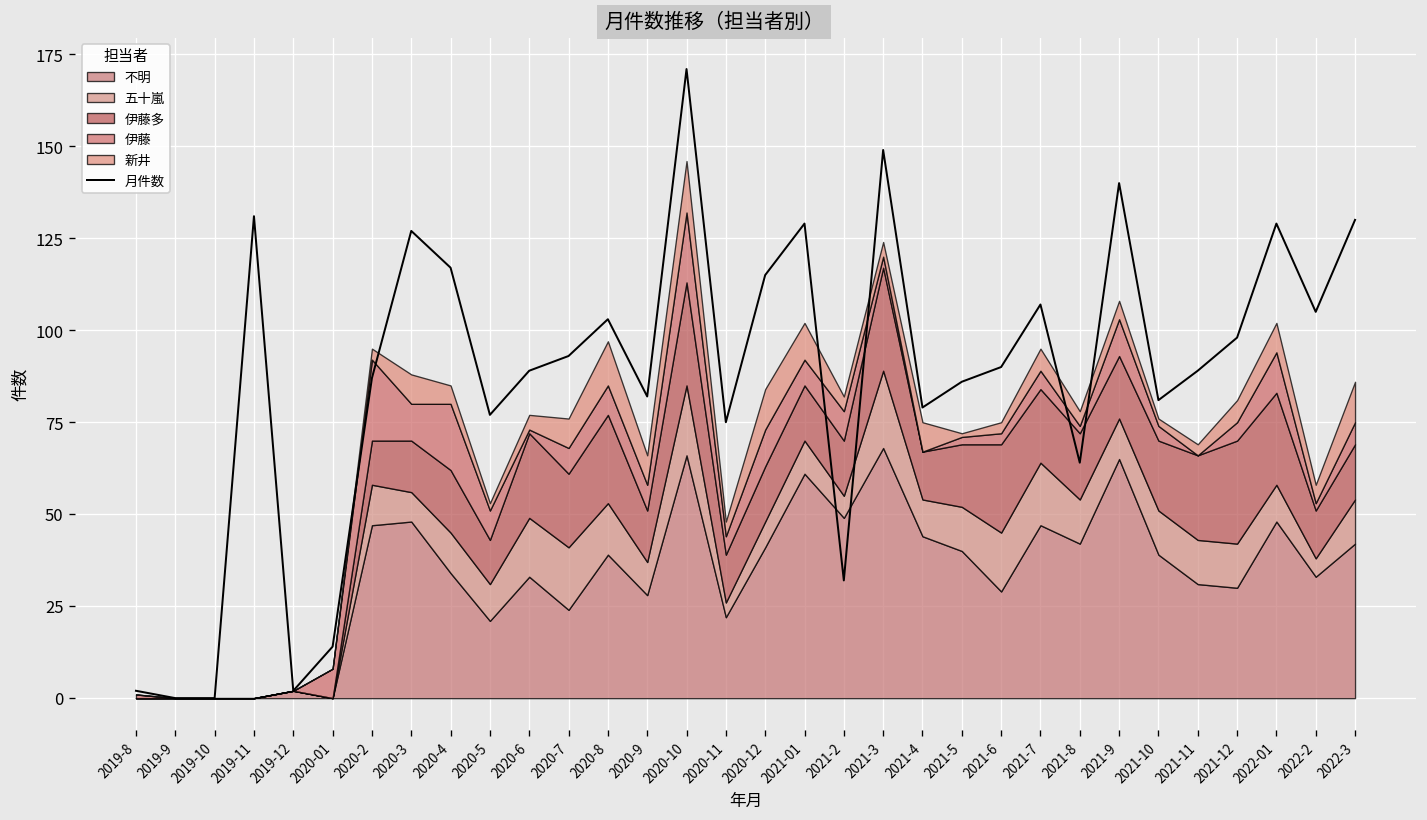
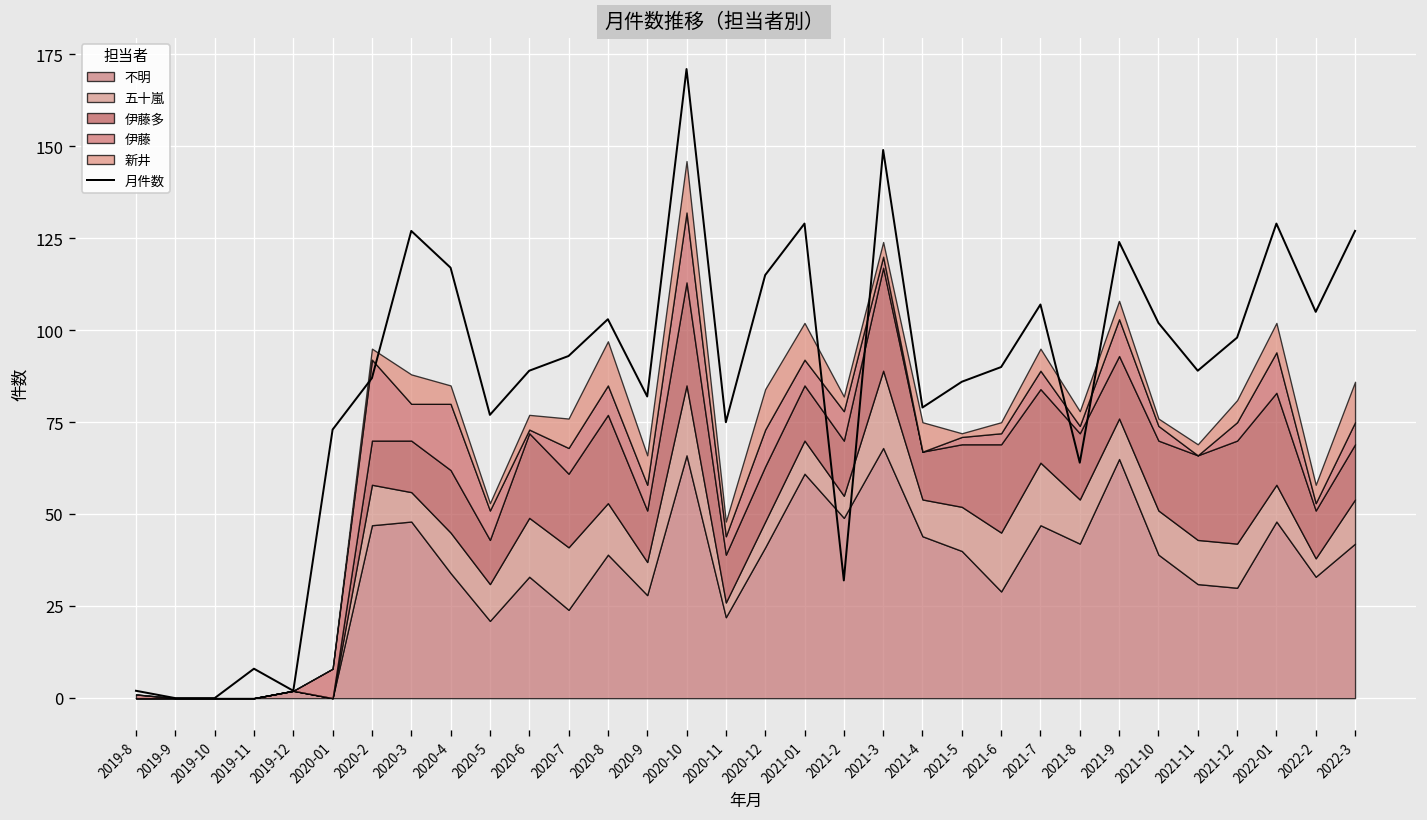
月件数, 2019-11: 131 -> 8
月件数, 2020-01: 14 -> 73
月件数, 2021-9: 140 -> 124
月件数, 2021-10: 81 -> 102
月件数, 2022-3: 130 -> 127
